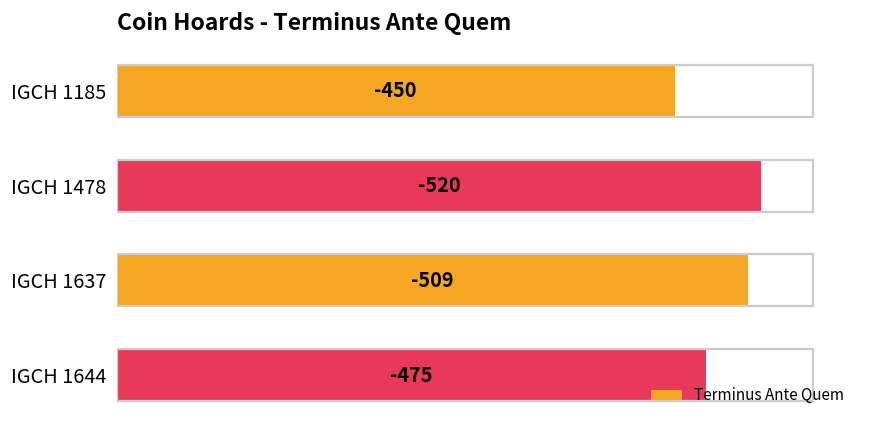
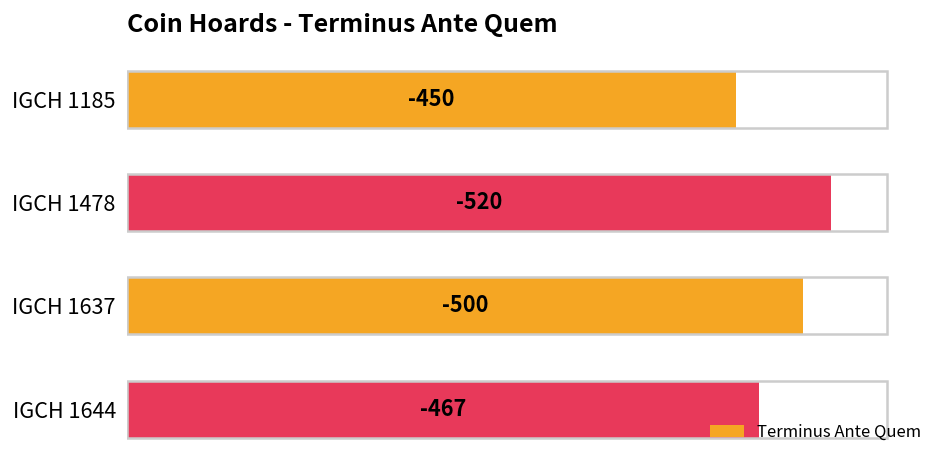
IGCH 1637: -509 -> -500
IGCH 1644: -475 -> -467
